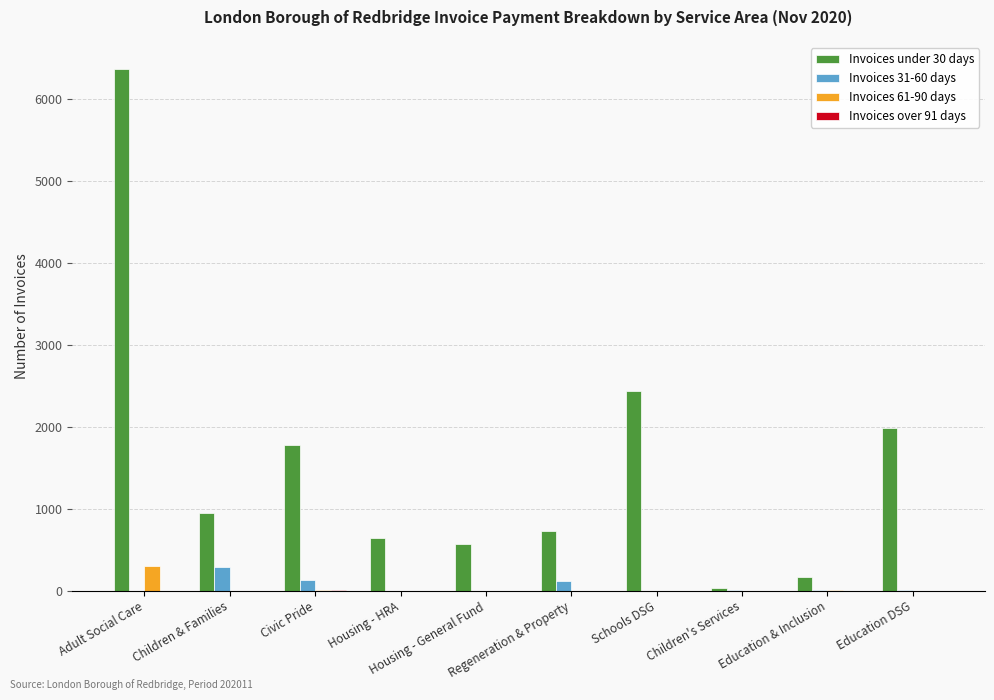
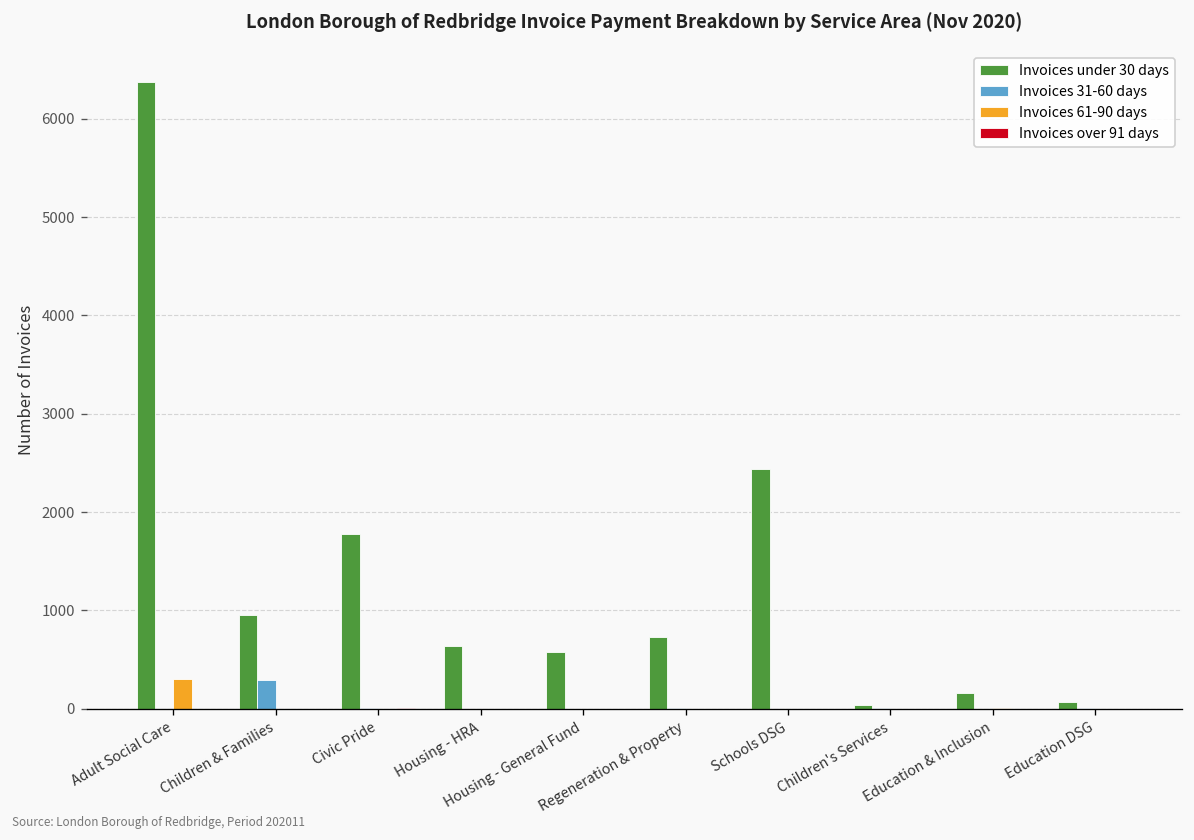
Invoices 31-60 days, Civic Pride: 100 -> 0
Invoices 31-60 days, Regeneration & Property: 100 -> 0
Invoices under 30 days, Education DSG: 2000 -> 100
